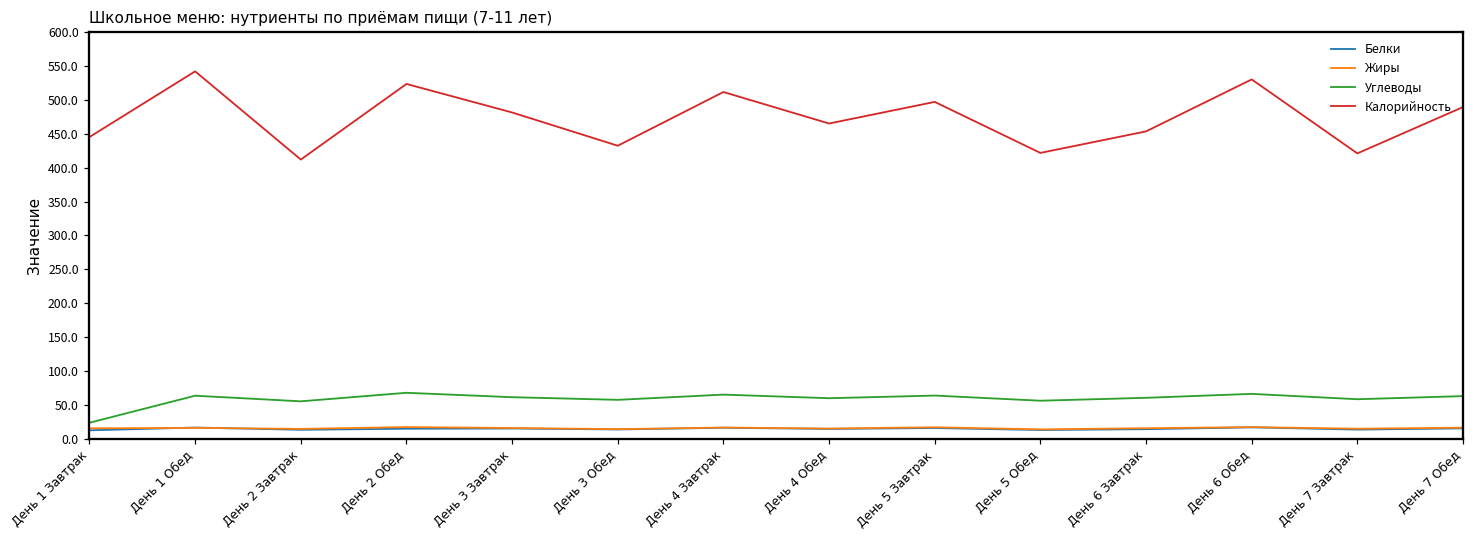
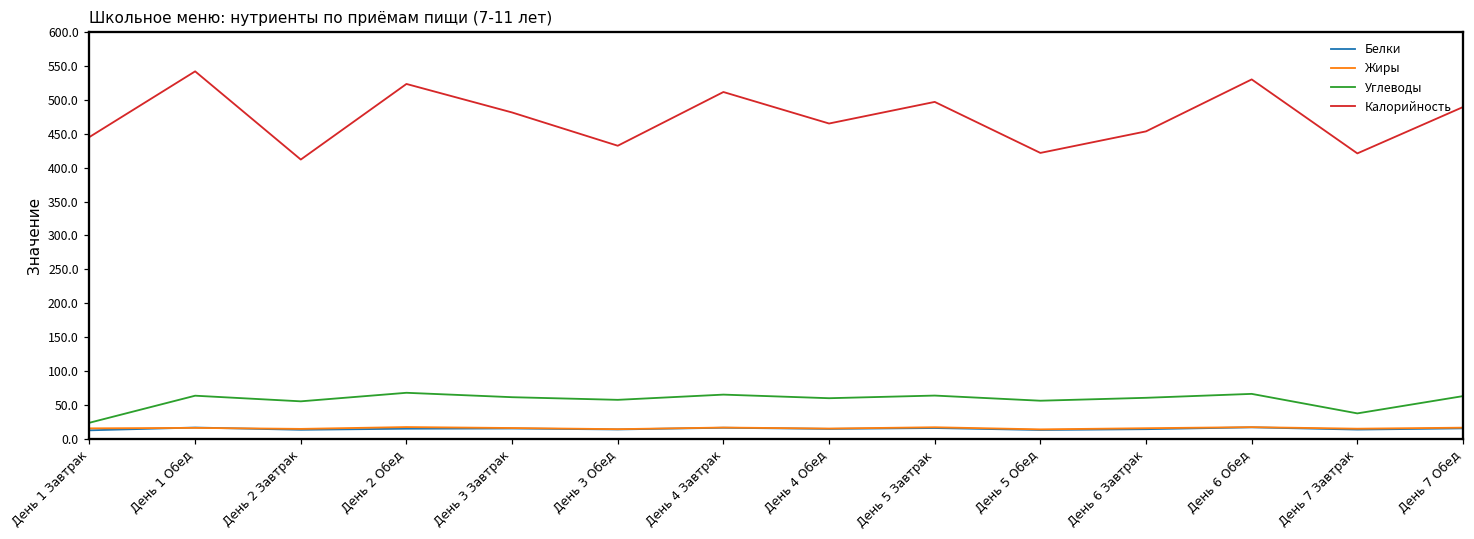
Углеводы, День 7 Завтрак: 60 -> 40
